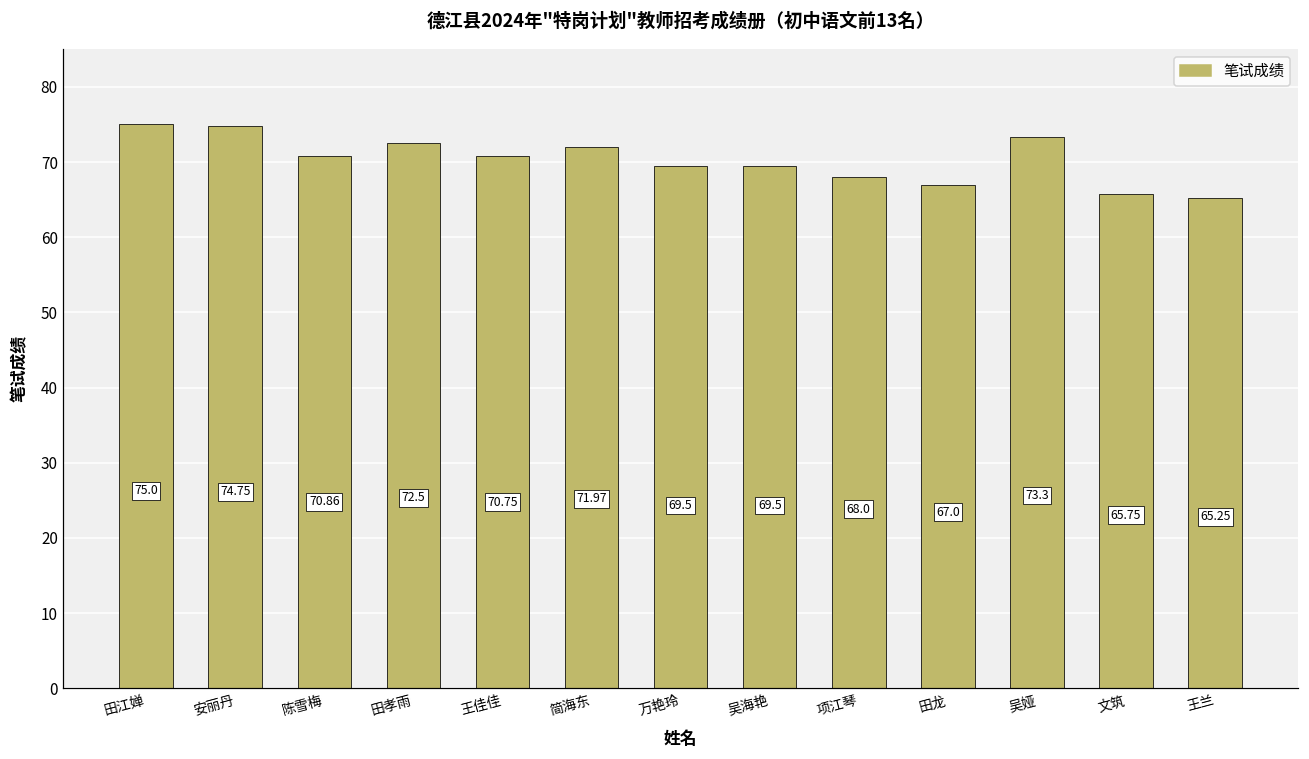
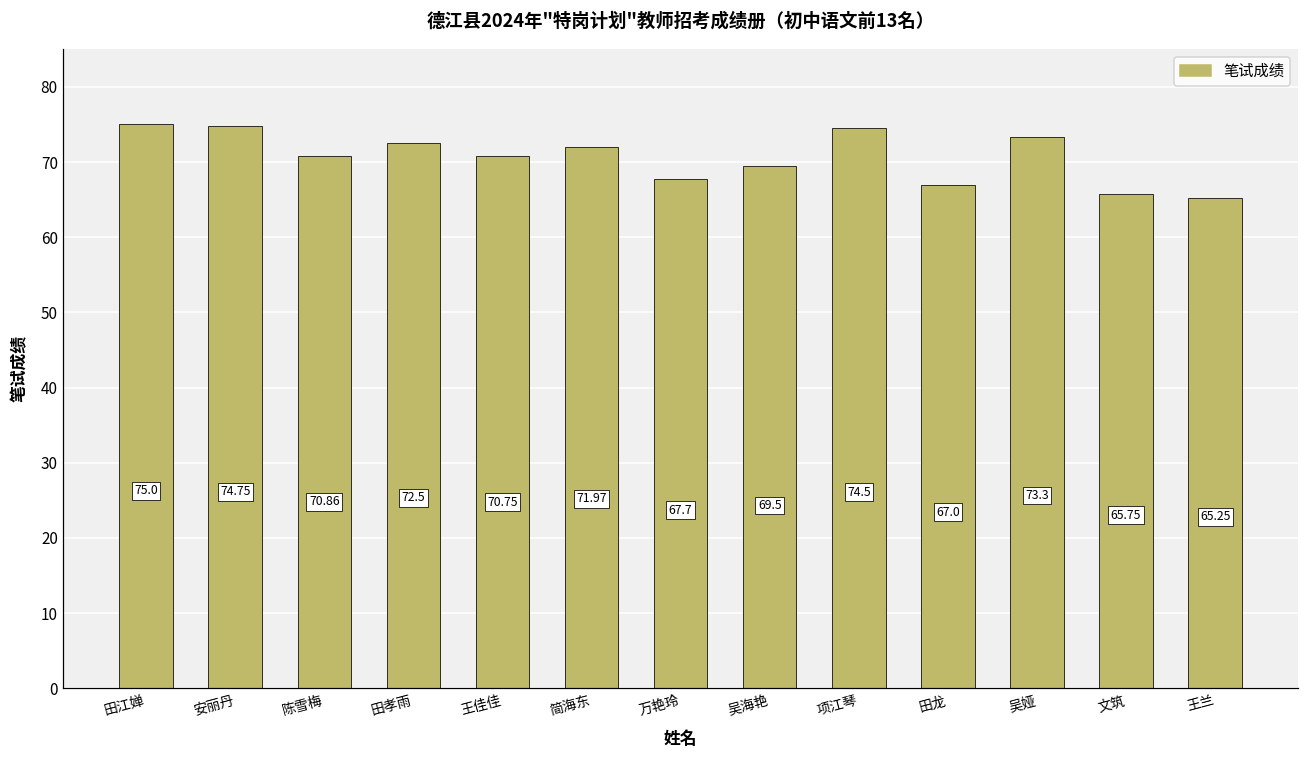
万艳玲: 69.5 -> 67.7
项江琴: 68.0 -> 74.5
